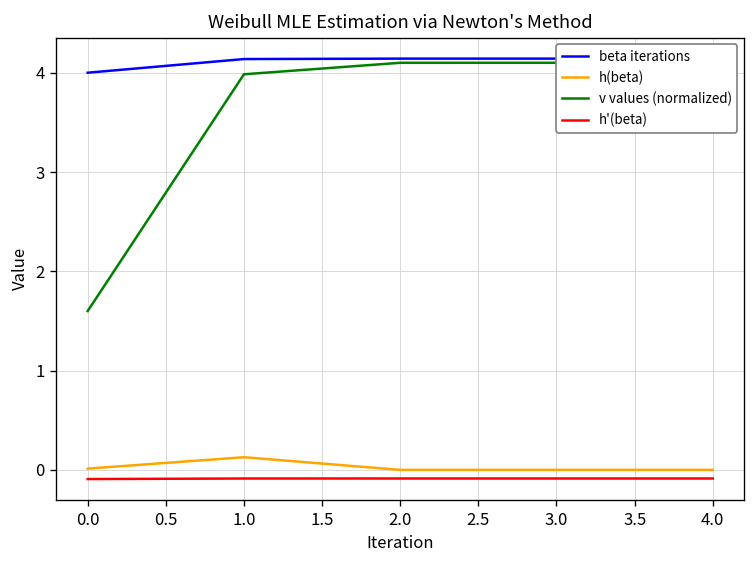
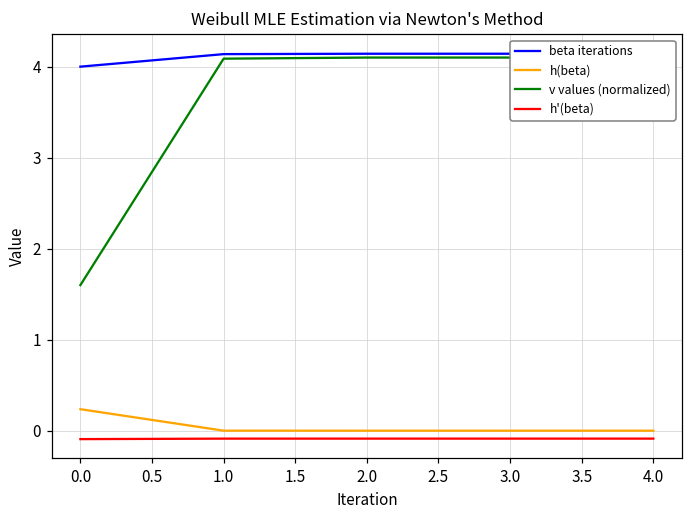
h(beta), 0.0: 0.0 -> 0.2
h(beta), 1.0: 0.1 -> 0.0
v values (normalized), 1.0: 4.0 -> 4.1
